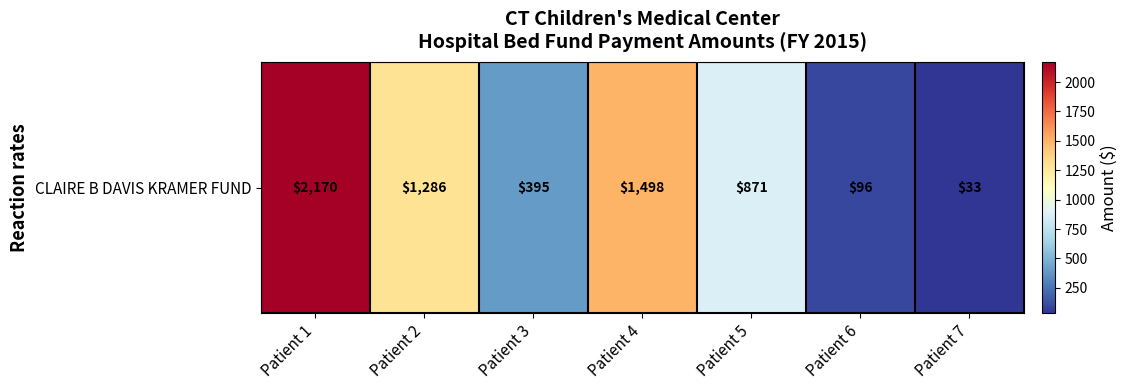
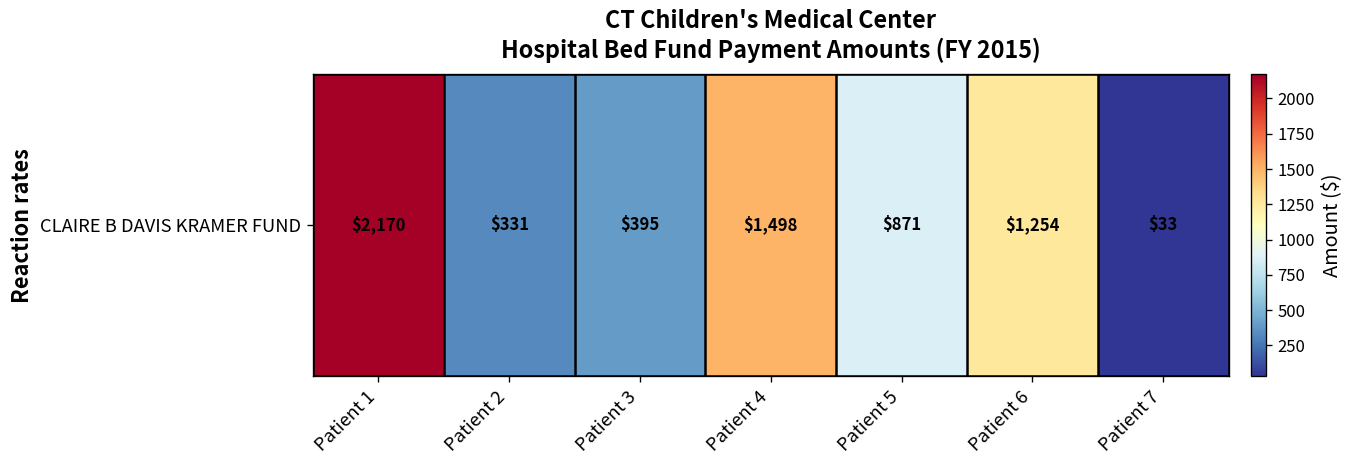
CLAIRE B DAVIS KRAMER FUND, Patient 2: $1,286 -> $331
CLAIRE B DAVIS KRAMER FUND, Patient 6: $96 -> $1,254
